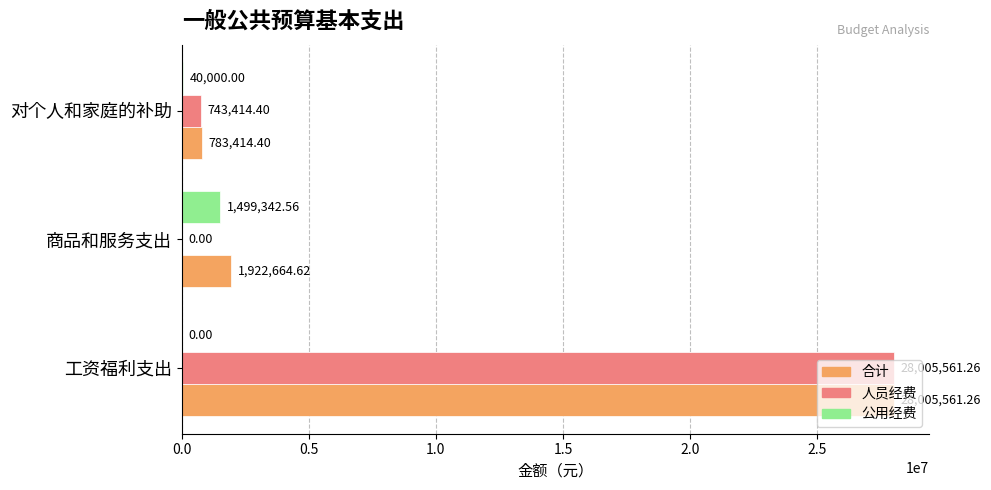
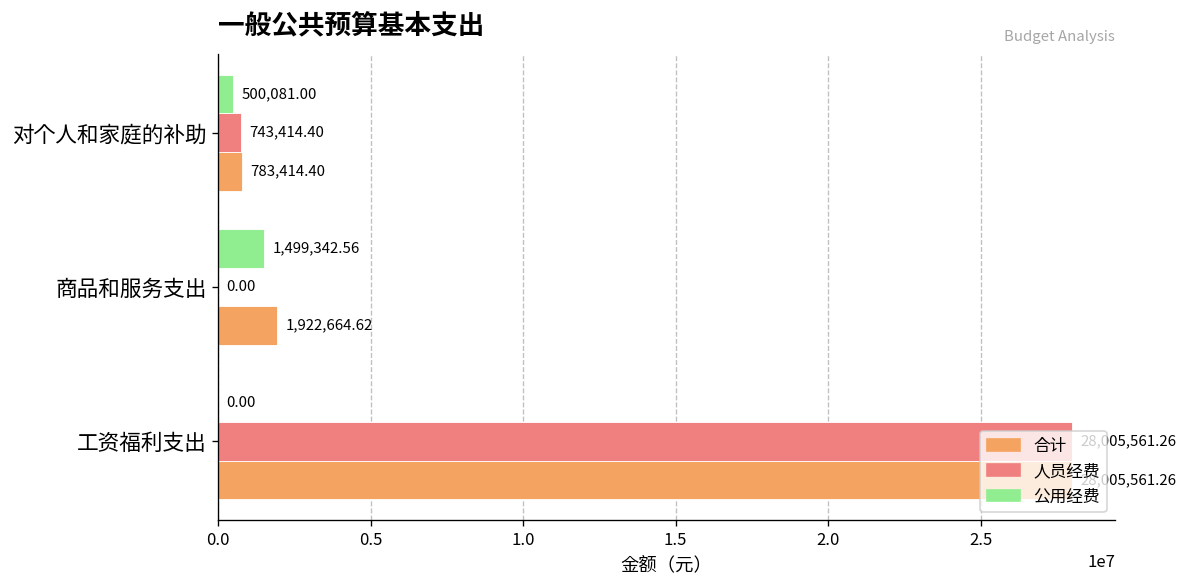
公用经费, 对个人和家庭的补助: 40,000.00 -> 500,081.00
